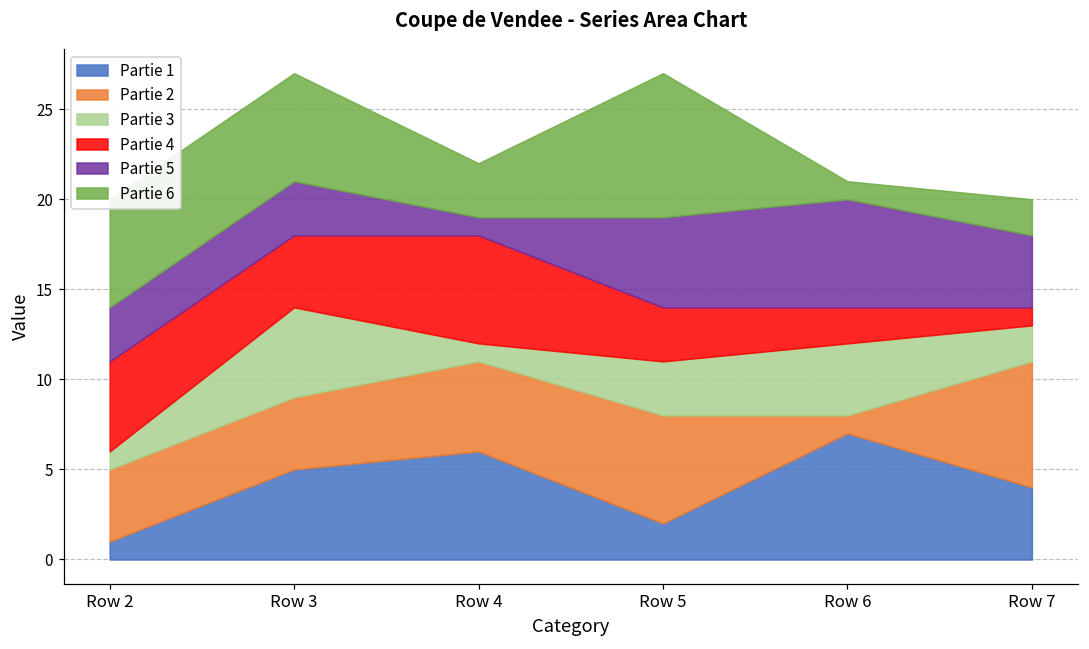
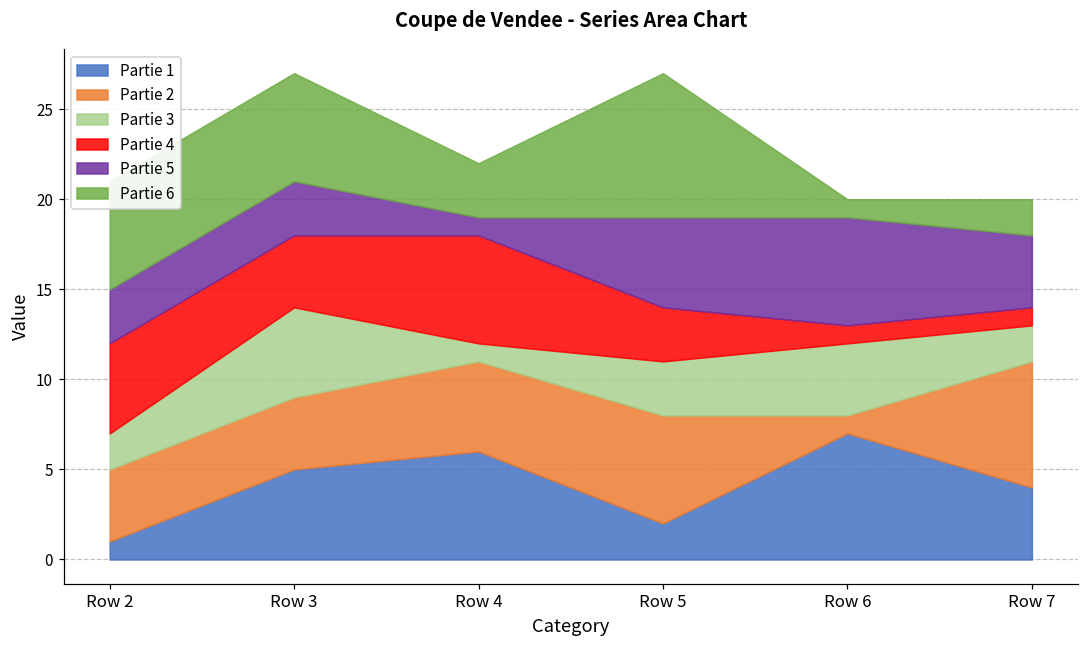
Partie 3, Row 2: 1 -> 2
Partie 4, Row 6: 2 -> 1
